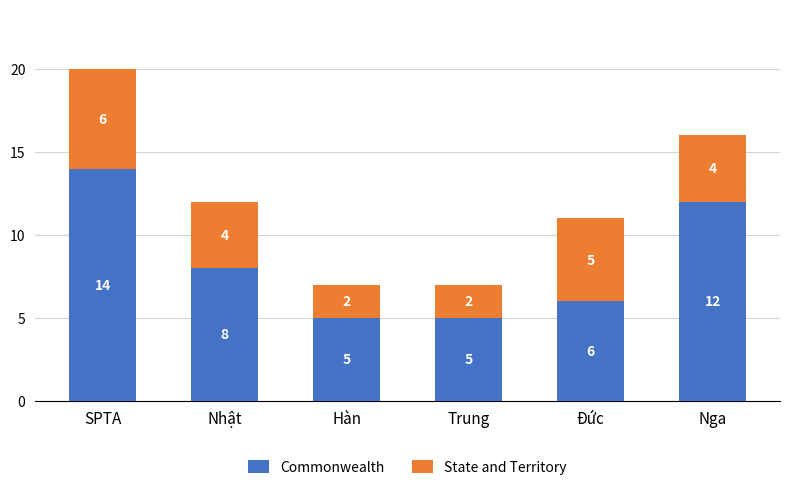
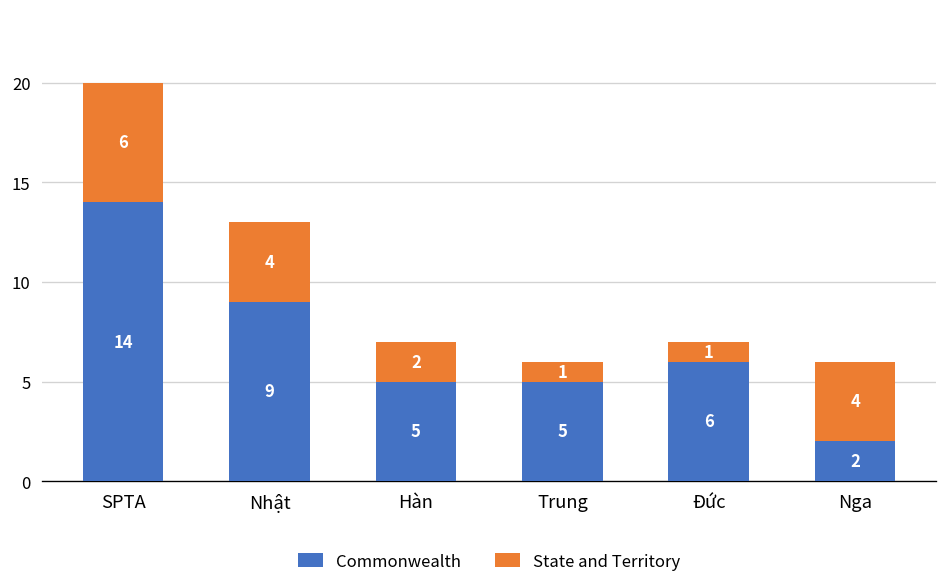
Commonwealth, Nhật: 8 -> 9
State and Territory, Trung: 2 -> 1
State and Territory, Đức: 5 -> 1
Commonwealth, Nga: 12 -> 2
